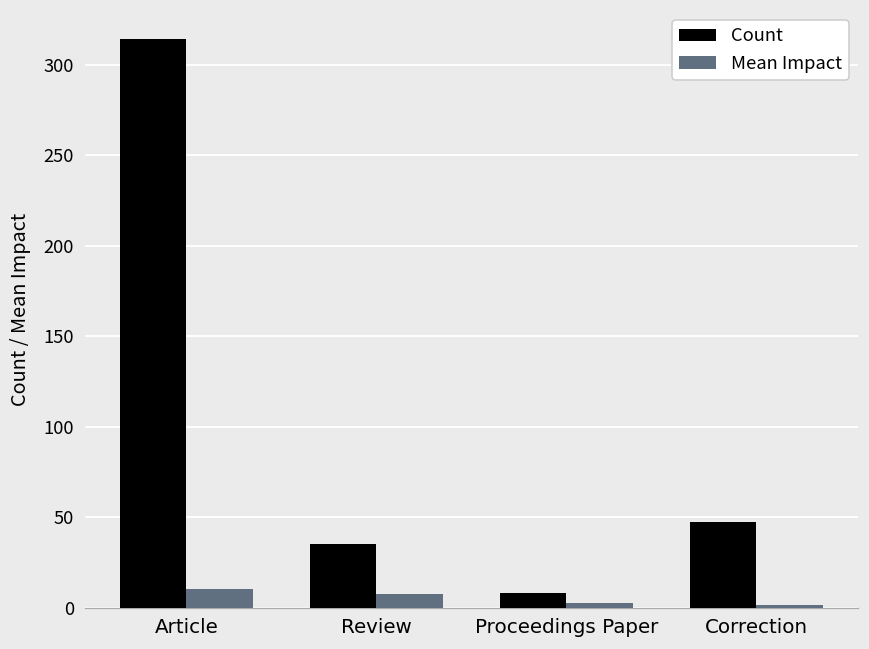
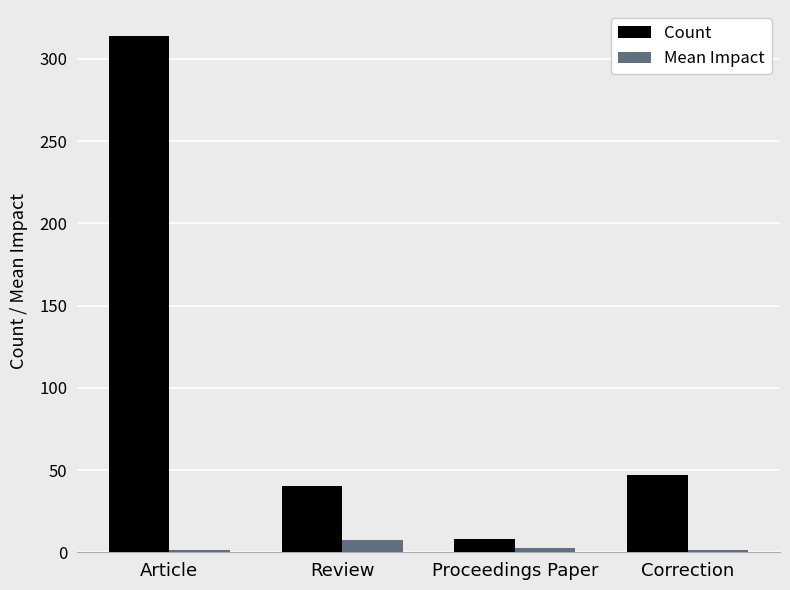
Mean Impact, Article: 10 -> 1
Count, Review: 35 -> 40
